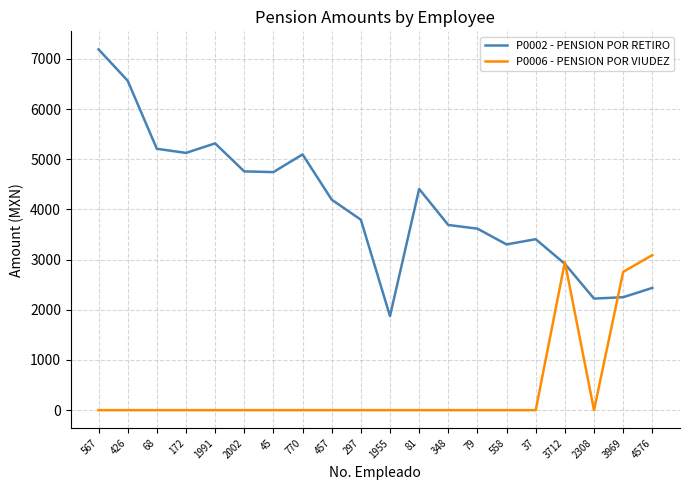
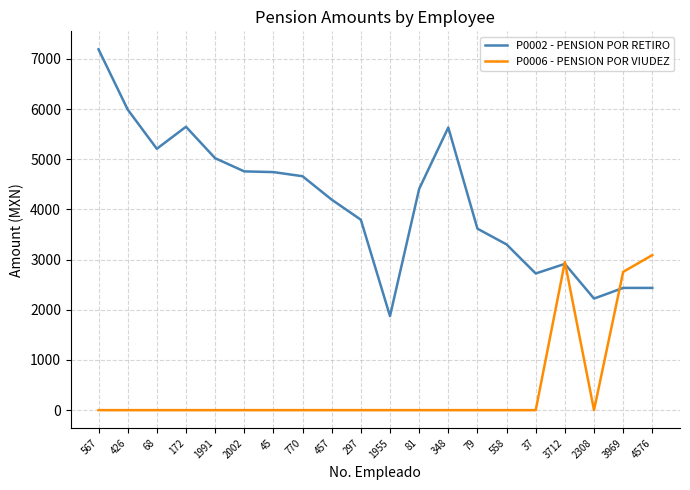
P0002 - PENSION POR RETIRO, 426: 6600 -> 6000
P0002 - PENSION POR RETIRO, 172: 5100 -> 5600
P0002 - PENSION POR RETIRO, 1991: 5300 -> 5000
P0002 - PENSION POR RETIRO, 770: 5100 -> 4700
P0002 - PENSION POR RETIRO, 348: 3700 -> 5600
P0002 - PENSION POR RETIRO, 37: 3400 -> 2700
P0002 - PENSION POR RETIRO, 3969: 2300 -> 2400
